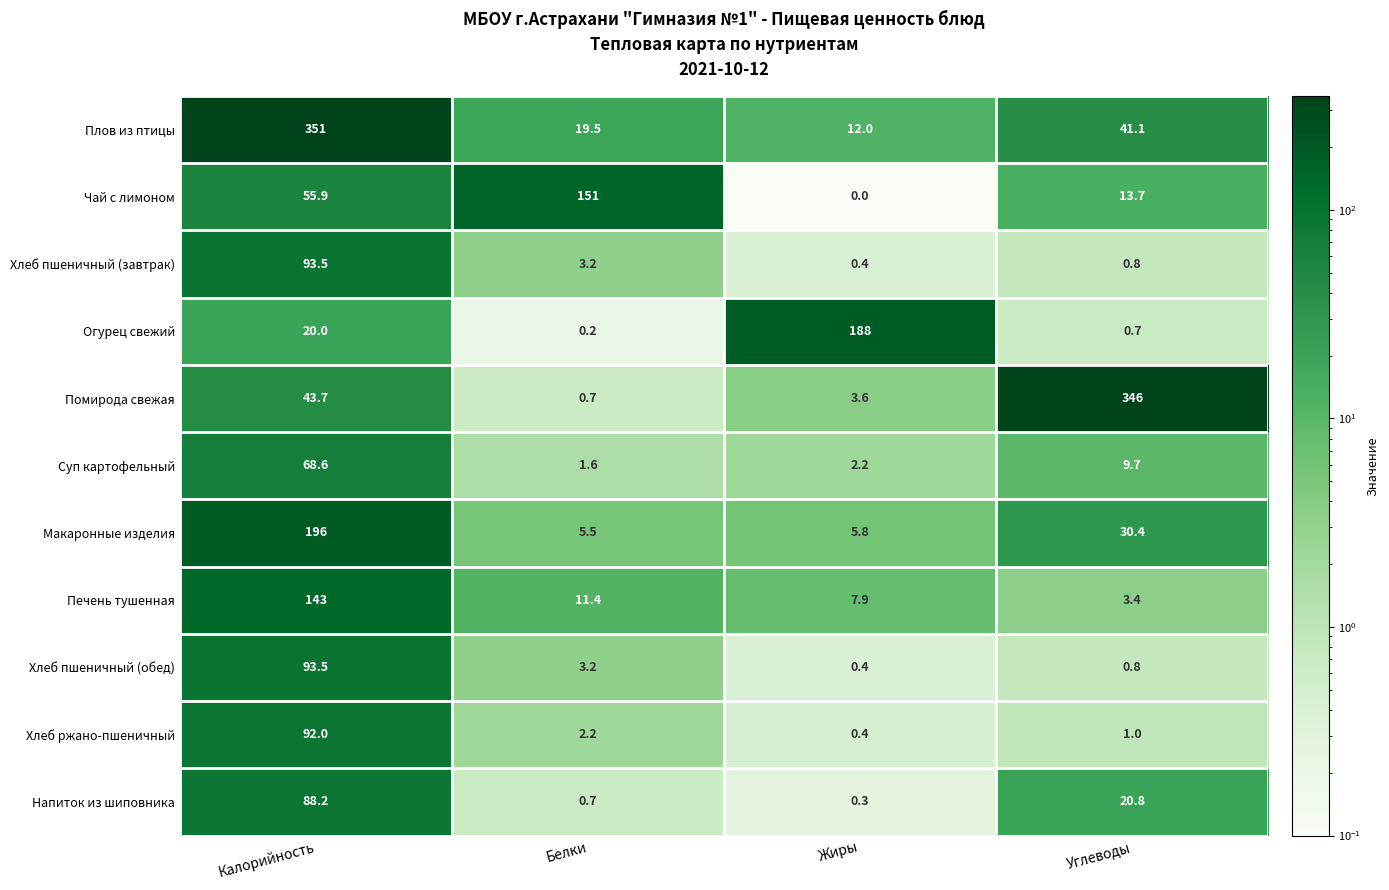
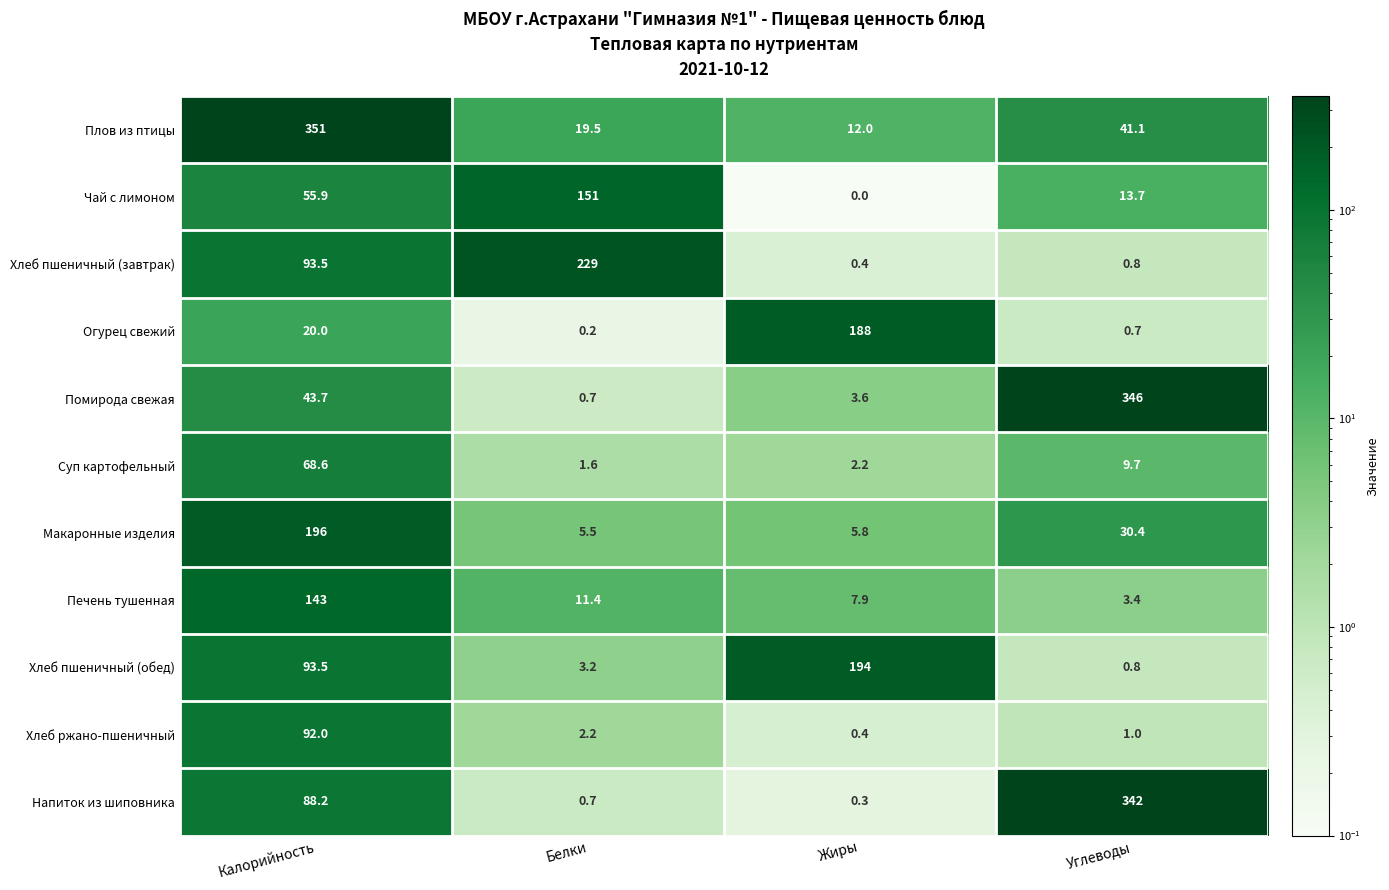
Хлеб пшеничный (завтрак), Белки: 3.2 -> 229
Хлеб пшеничный (обед), Жиры: 0.4 -> 194
Напиток из шиповника, Углеводы: 20.8 -> 342
